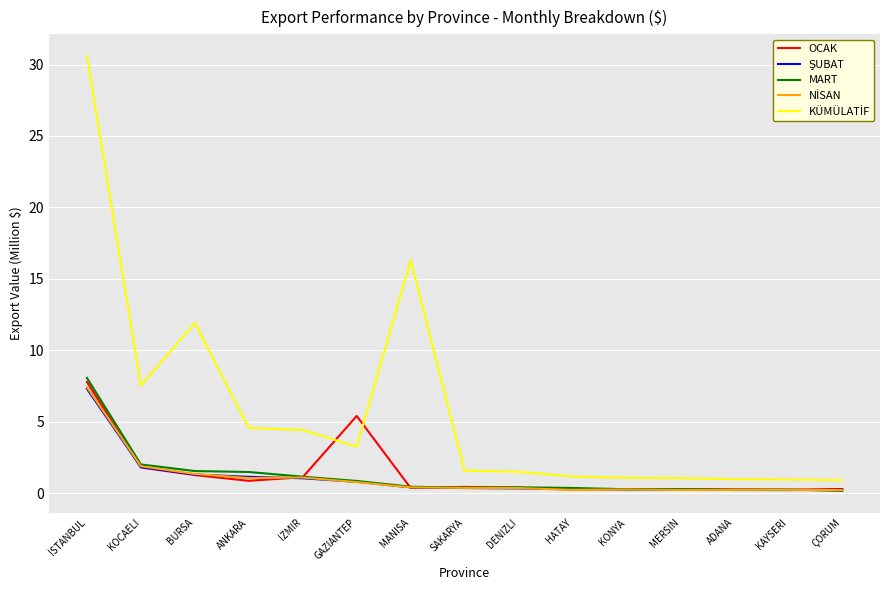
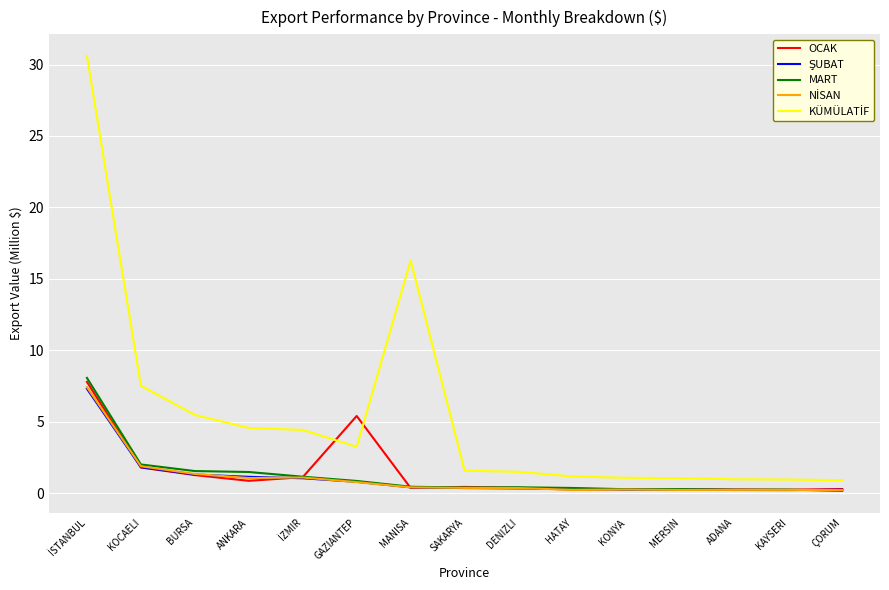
KÜMÜLATİF, BURSA: 11.9 -> 5.5
